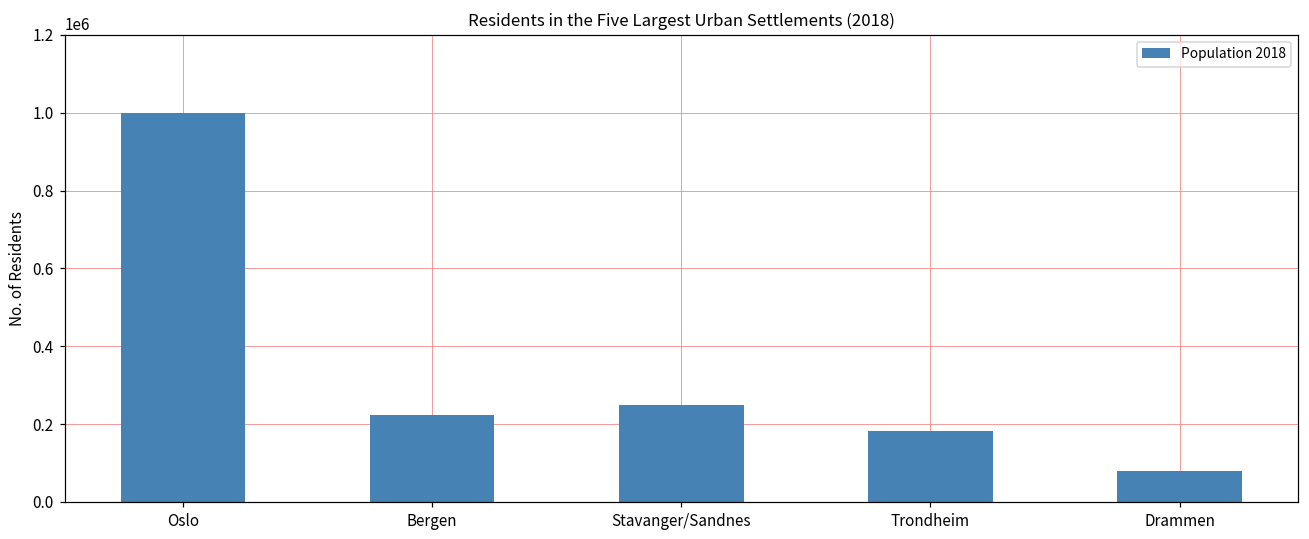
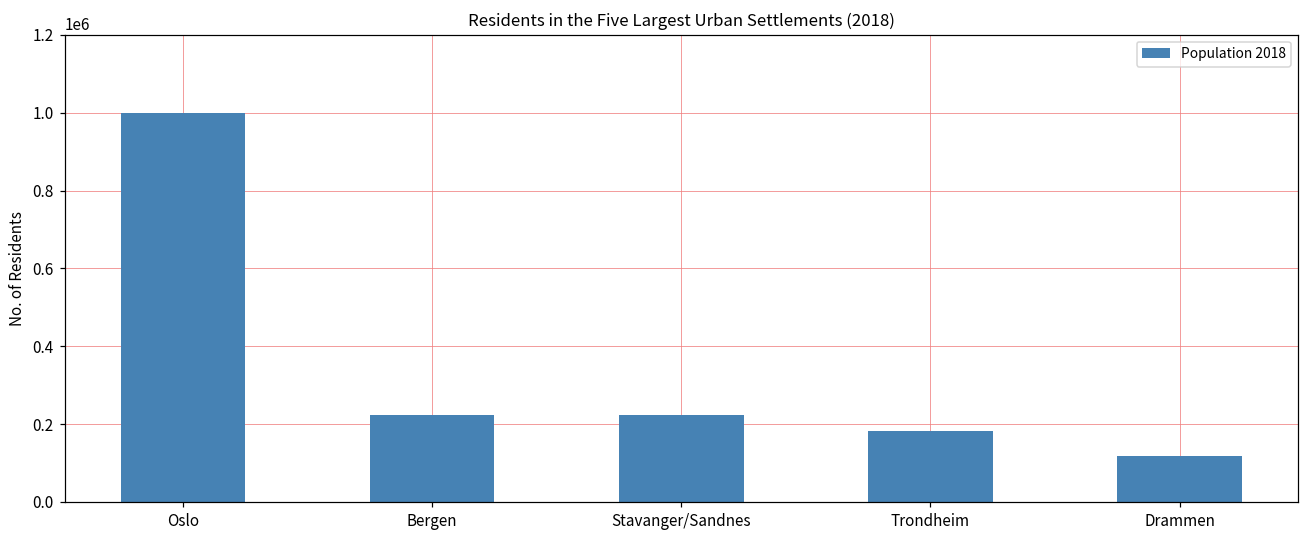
Stavanger/Sandnes: 250000 -> 220000
Drammen: 80000 -> 120000
